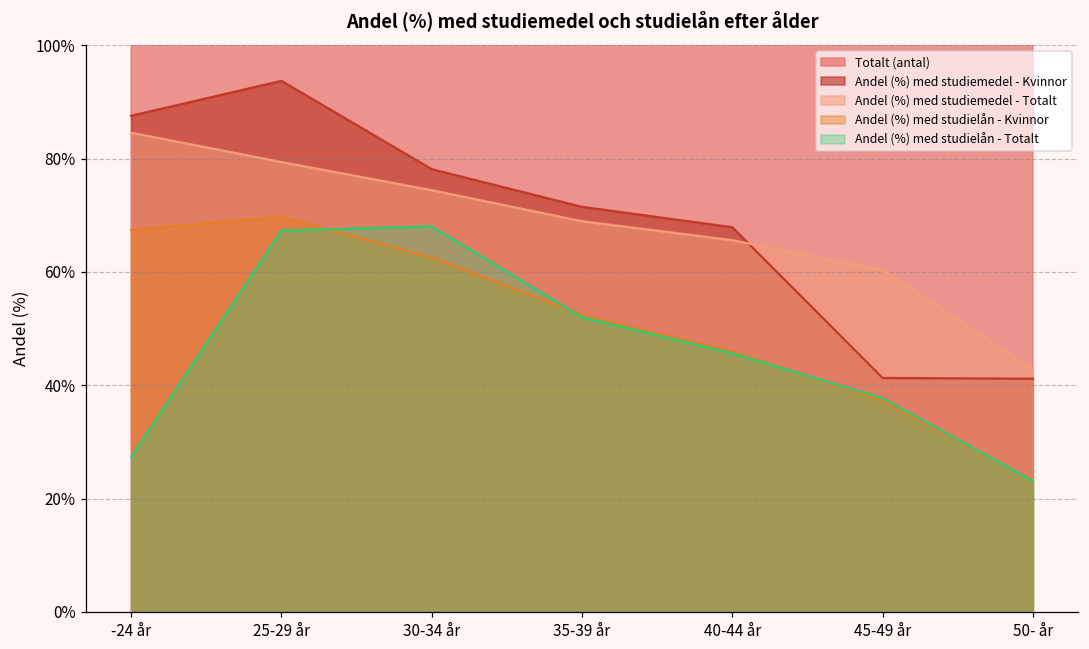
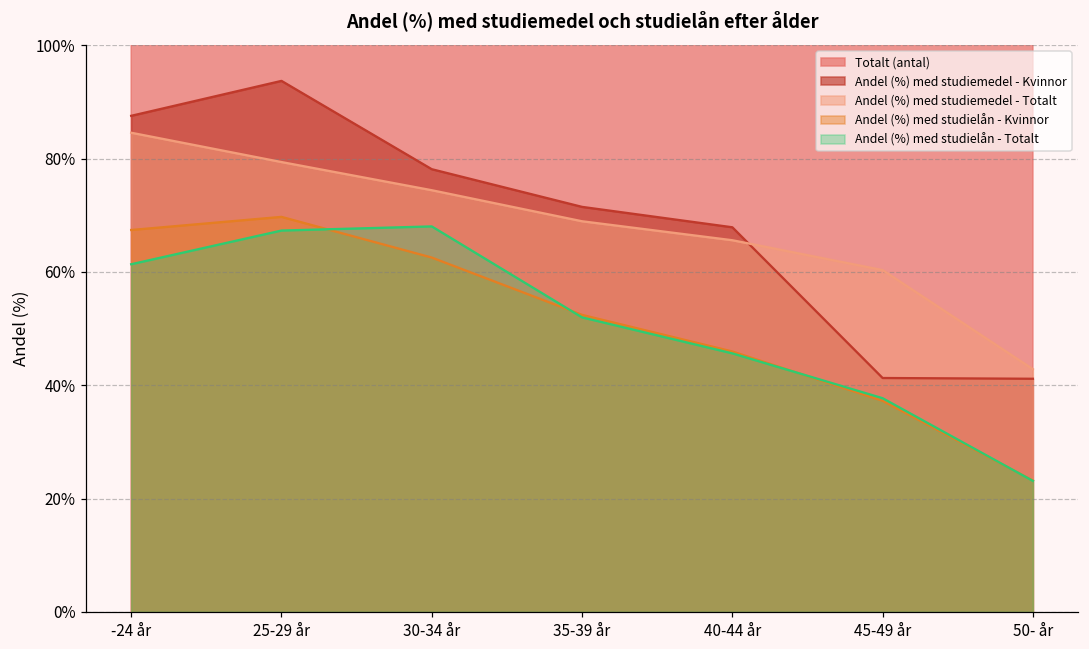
Andel (%) med studielån - Totalt, -24 år: 27% -> 61%
